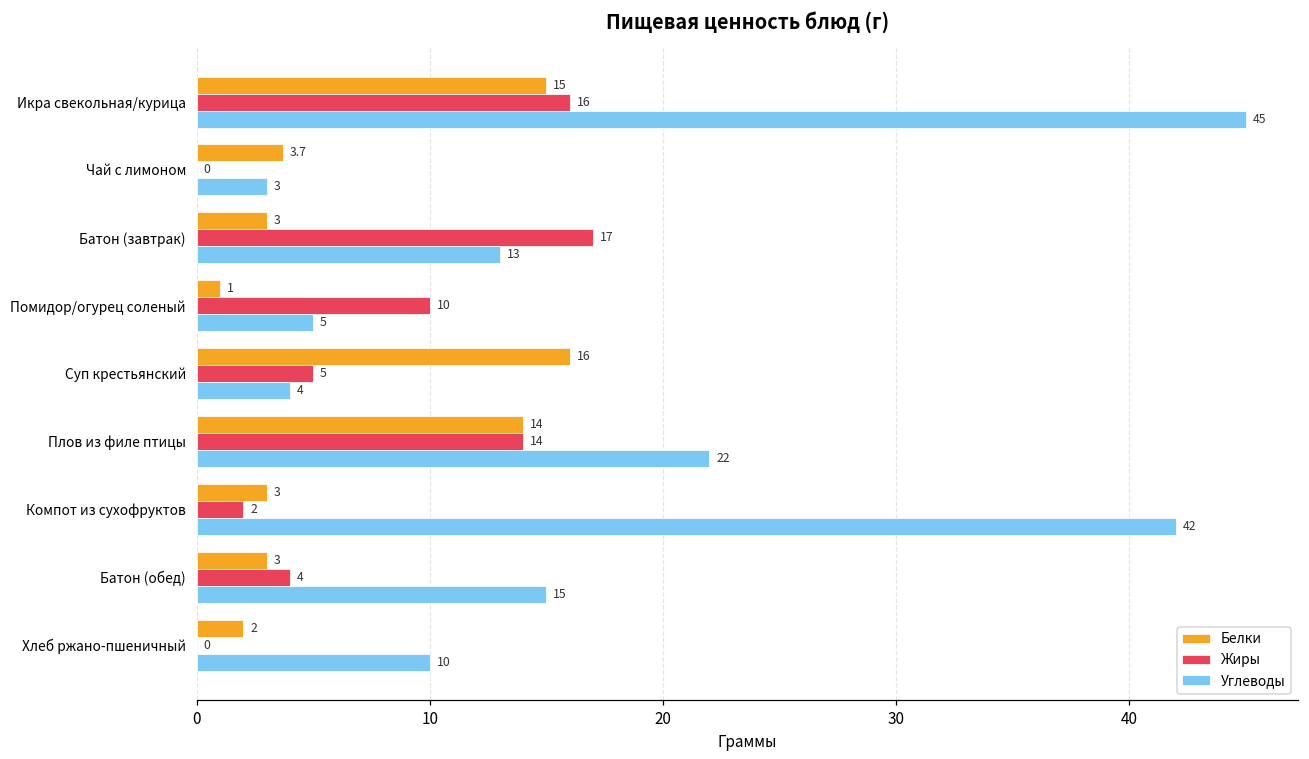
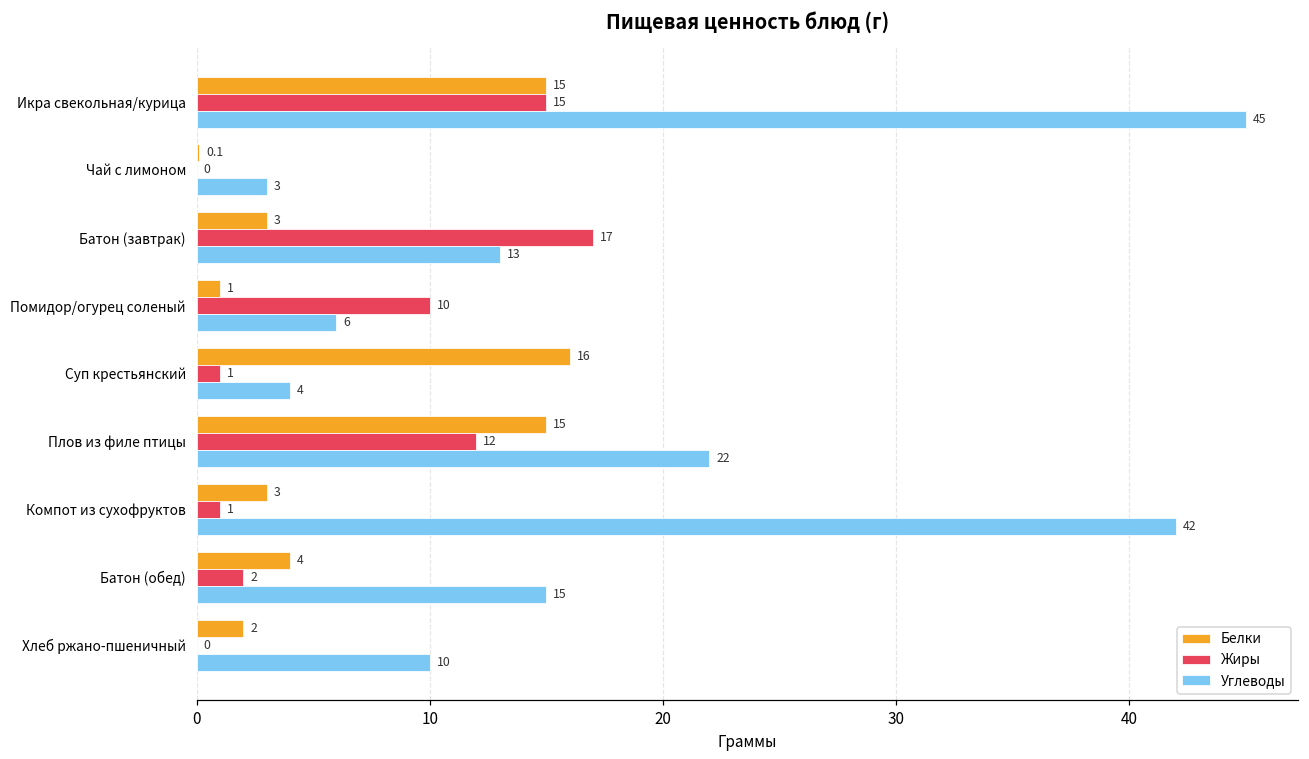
Жиры, Икра свекольная/курица: 16 -> 15
Белки, Чай с лимоном: 3.7 -> 0.1
Углеводы, Помидор/огурец соленый: 5 -> 6
Жиры, Суп крестьянский: 5 -> 1
Белки, Плов из филе птицы: 14 -> 15
Жиры, Плов из филе птицы: 14 -> 12
Жиры, Компот из сухофруктов: 2 -> 1
Белки, Батон (обед): 3 -> 4
Жиры, Батон (обед): 4 -> 2
